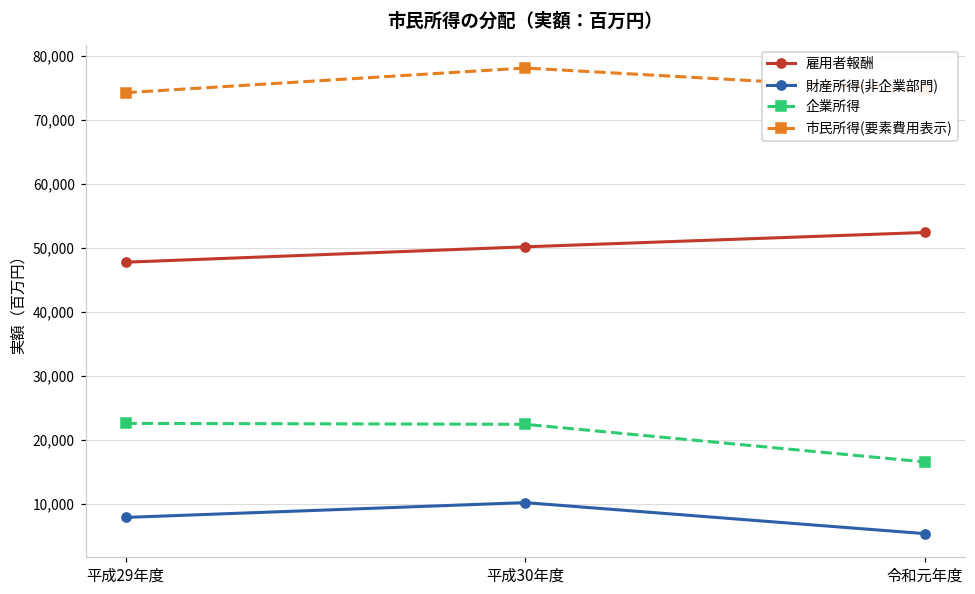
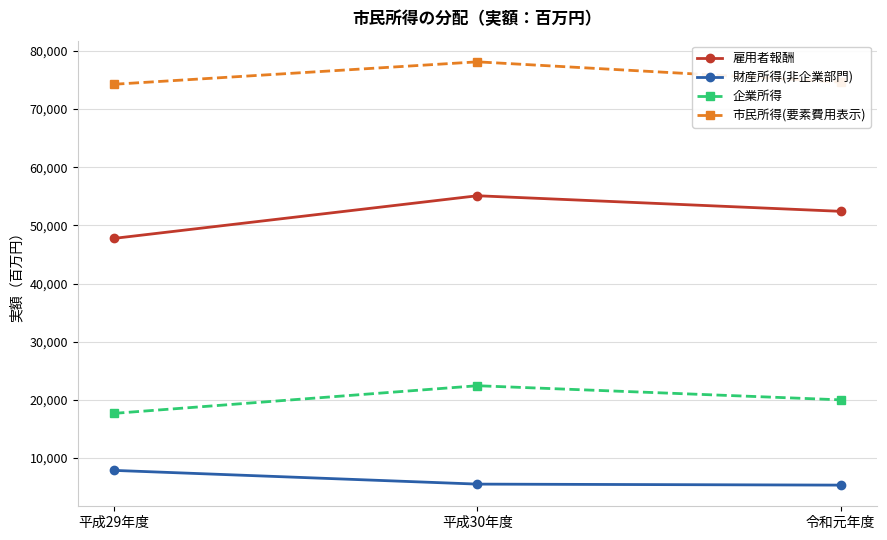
企業所得, 平成29年度: 23,000 -> 18,000
雇用者報酬, 平成30年度: 50,000 -> 55,000
財産所得(非企業部門), 平成30年度: 10,000 -> 6,000
企業所得, 令和元年度: 17,000 -> 20,000
